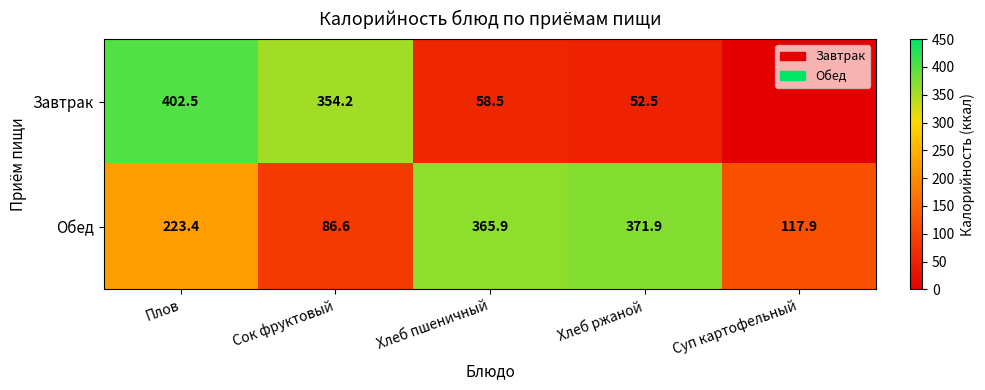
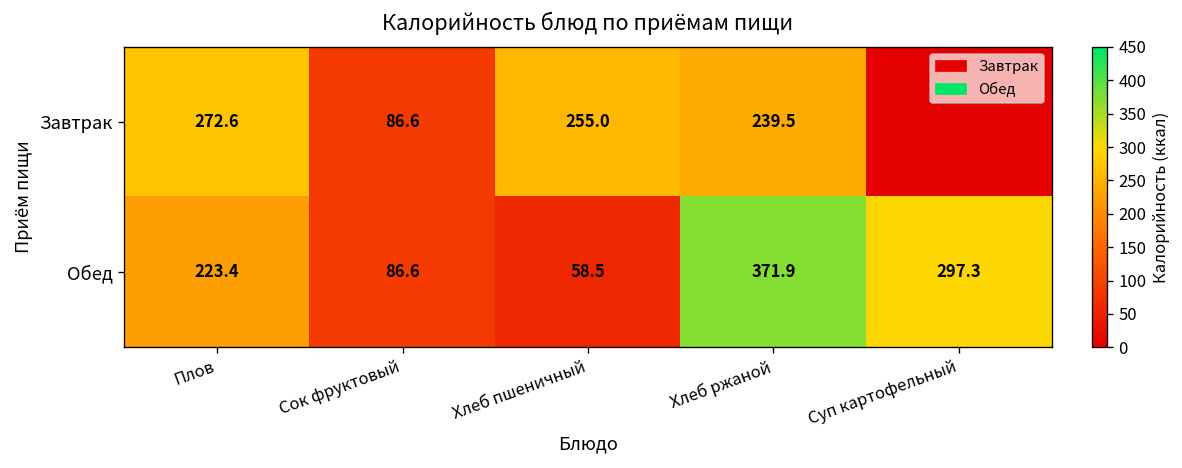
Завтрак, Плов: 402.5 -> 272.6
Завтрак, Сок фруктовый: 354.2 -> 86.6
Завтрак, Хлеб пшеничный: 58.5 -> 255.0
Завтрак, Хлеб ржаной: 52.5 -> 239.5
Обед, Хлеб пшеничный: 365.9 -> 58.5
Обед, Суп картофельный: 117.9 -> 297.3
